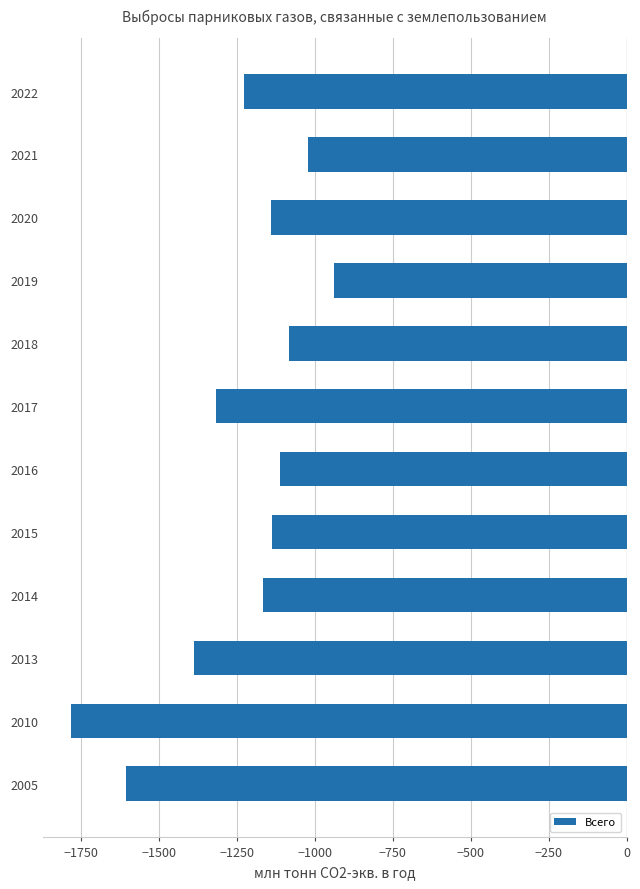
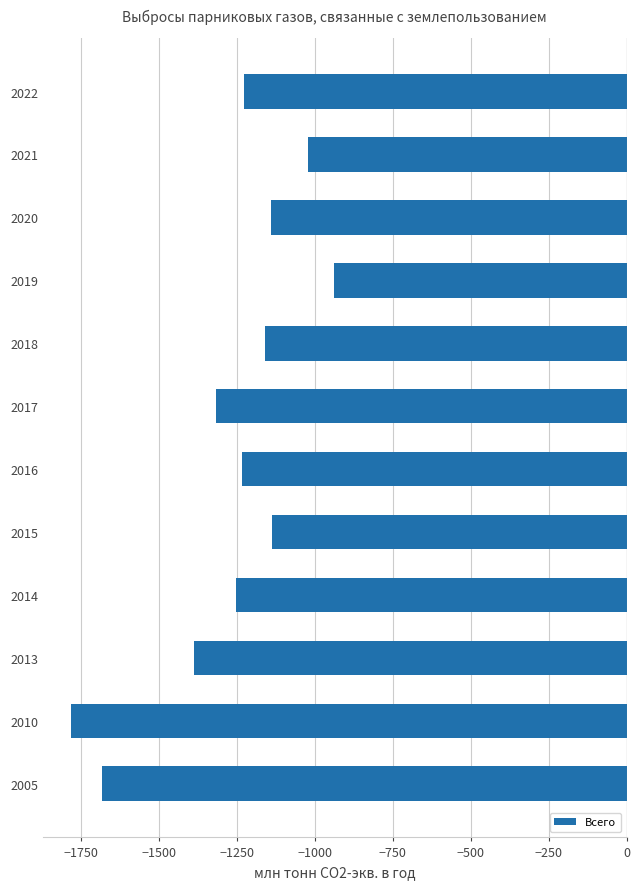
2018: -1080 -> -1160
2016: -1110 -> -1230
2014: -1170 -> -1250
2005: -1610 -> -1680
